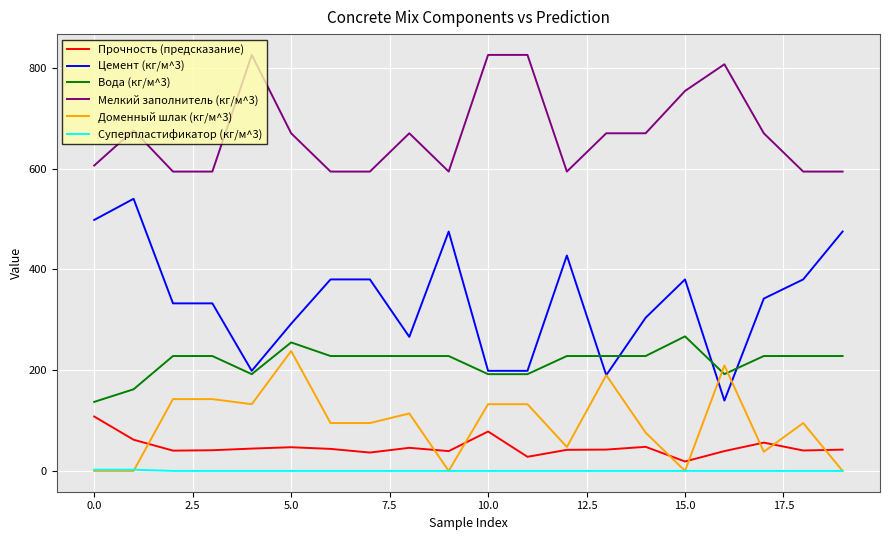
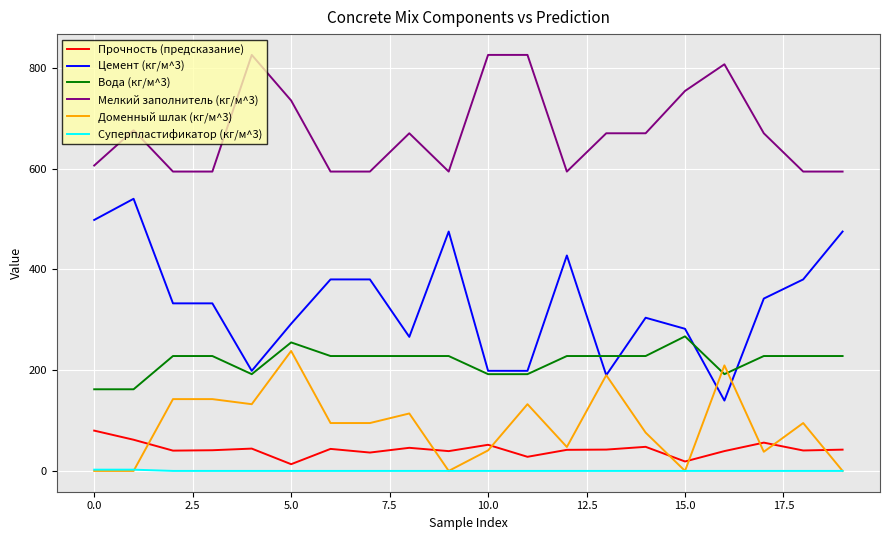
Прочность (предсказание), 0.0: 110 -> 80
Вода (кг/м^3), 0.0: 140 -> 160
Прочность (предсказание), 5.0: 50 -> 10
Мелкий заполнитель (кг/м^3), 5.0: 670 -> 740
Прочность (предсказание), 10.0: 80 -> 50
Доменный шлак (кг/м^3), 10.0: 130 -> 40
Цемент (кг/м^3), 15.0: 380 -> 280
